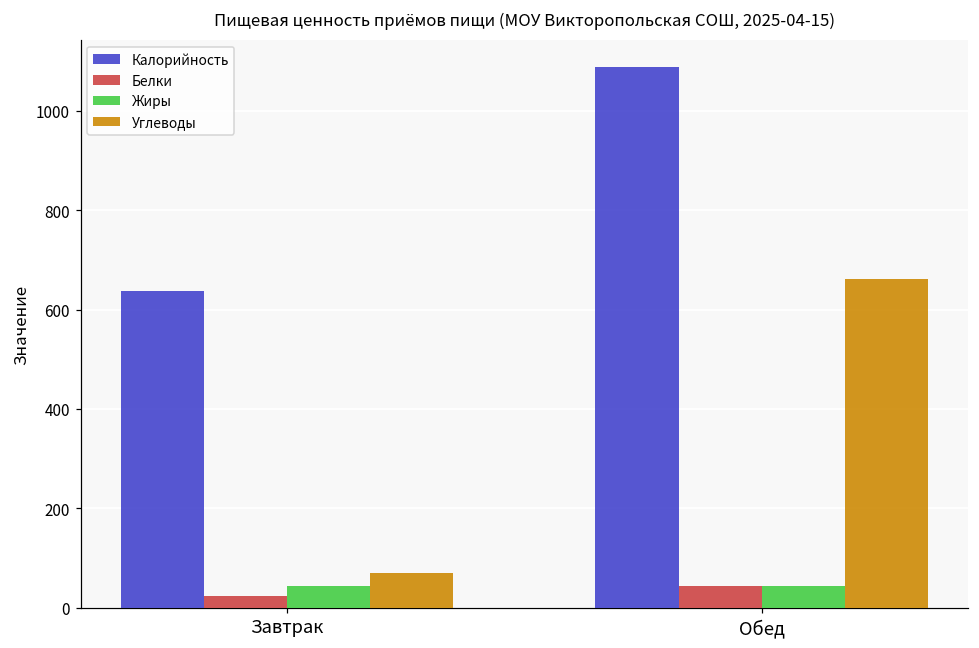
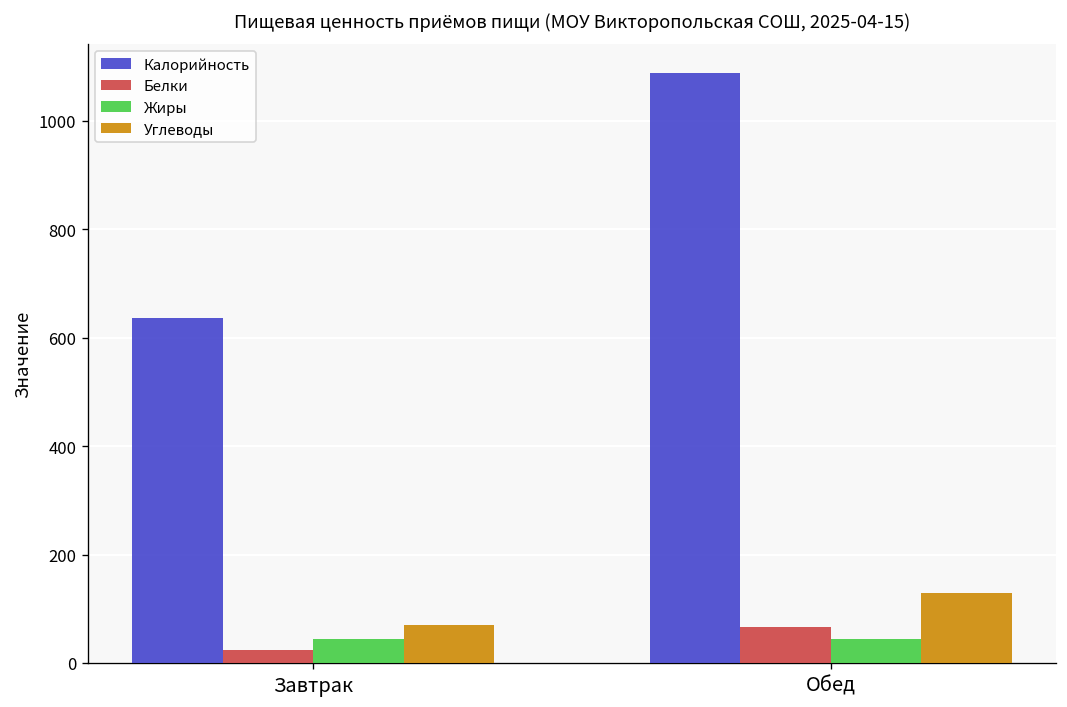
Белки, Обед: 40 -> 70
Углеводы, Обед: 660 -> 130
